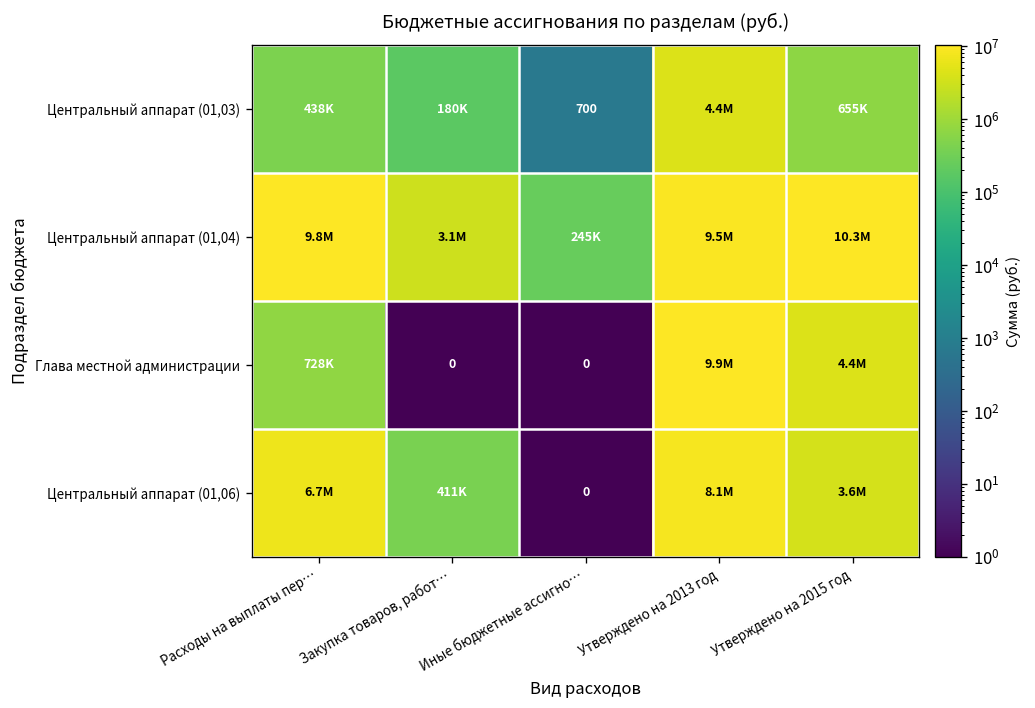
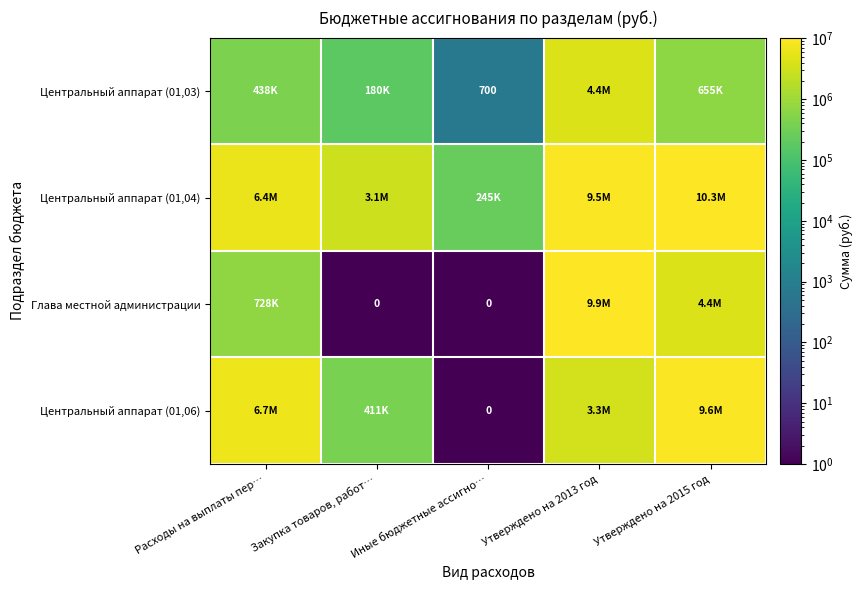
Центральный аппарат (01,04), Расходы на выплаты пер…: 9.8M -> 6.4M
Центральный аппарат (01,06), Утверждено на 2013 год: 8.1M -> 3.3M
Центральный аппарат (01,06), Утверждено на 2015 год: 3.6M -> 9.6M
